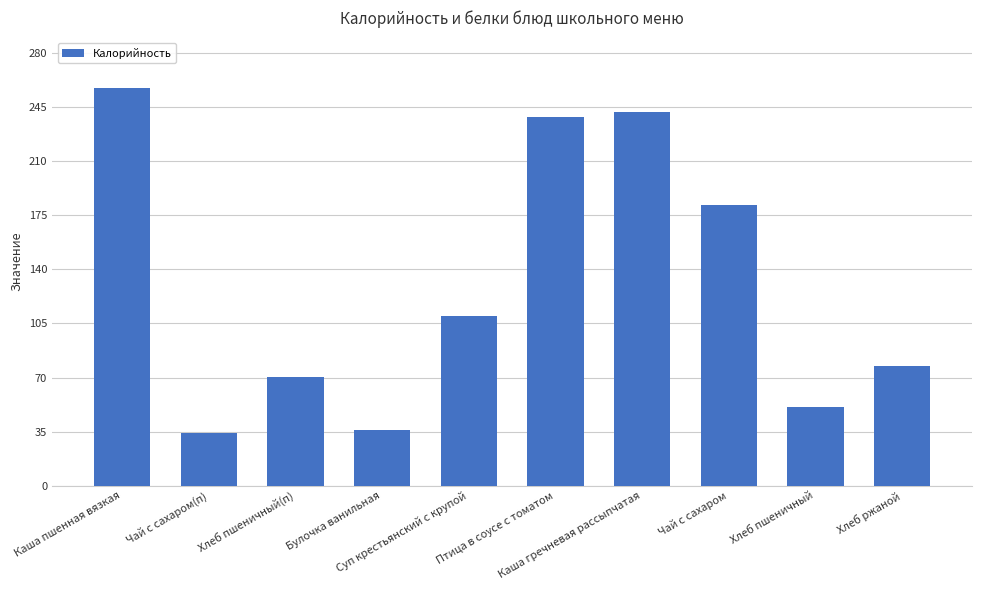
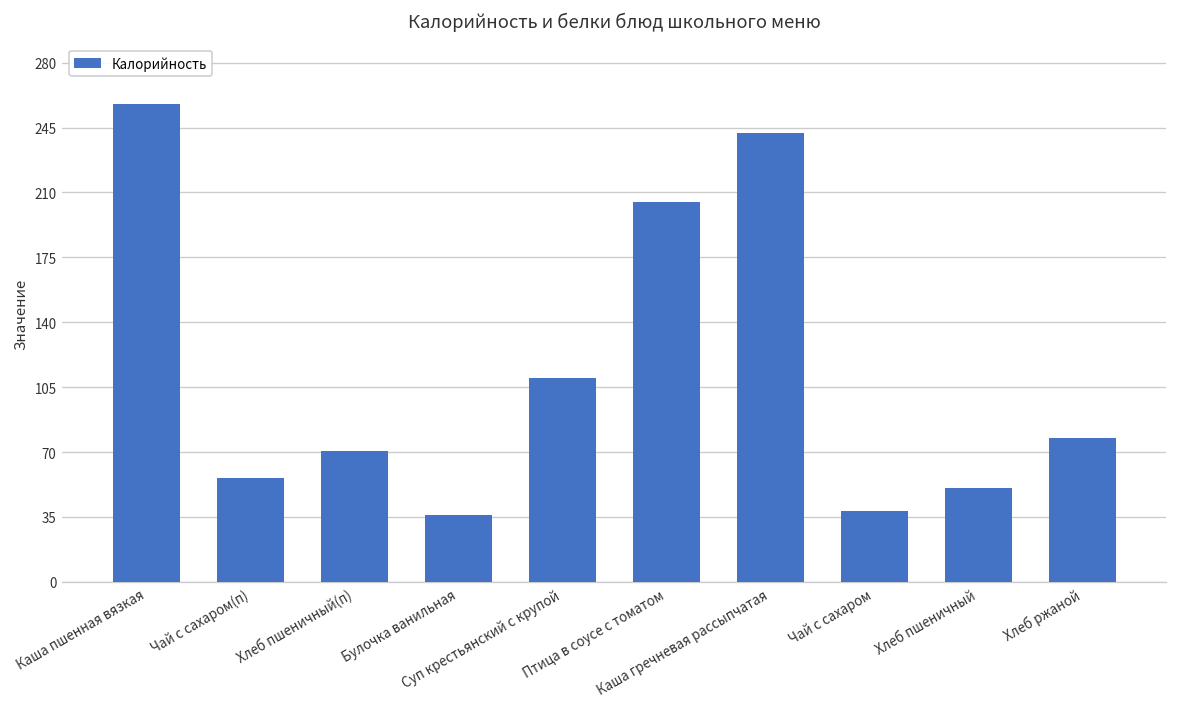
Чай с сахаром(п): 34 -> 56
Птица в соусе с томатом: 239 -> 205
Чай с сахаром: 182 -> 38
